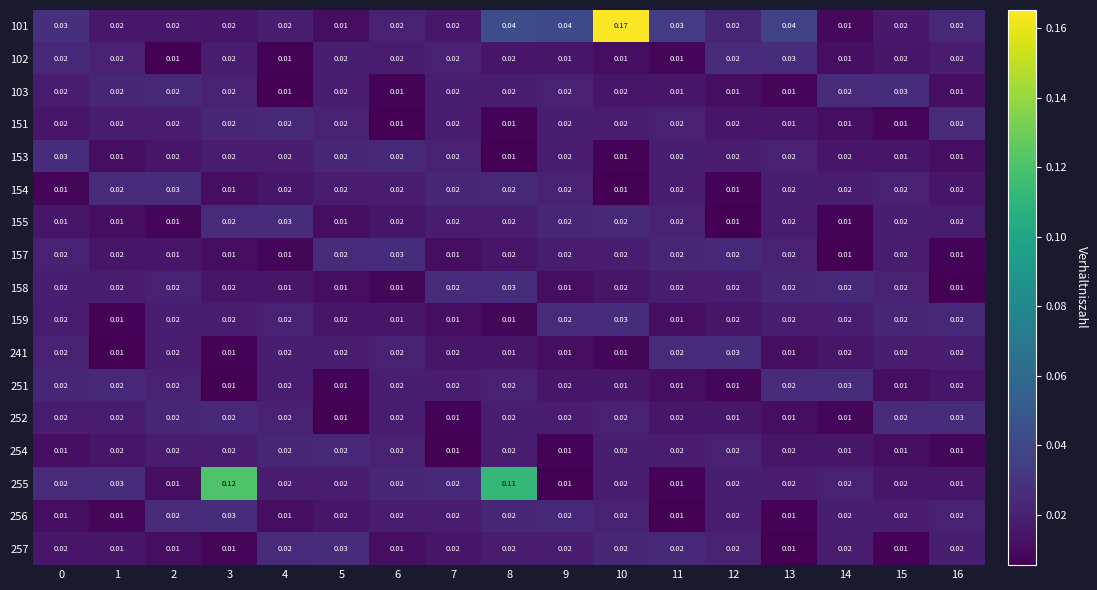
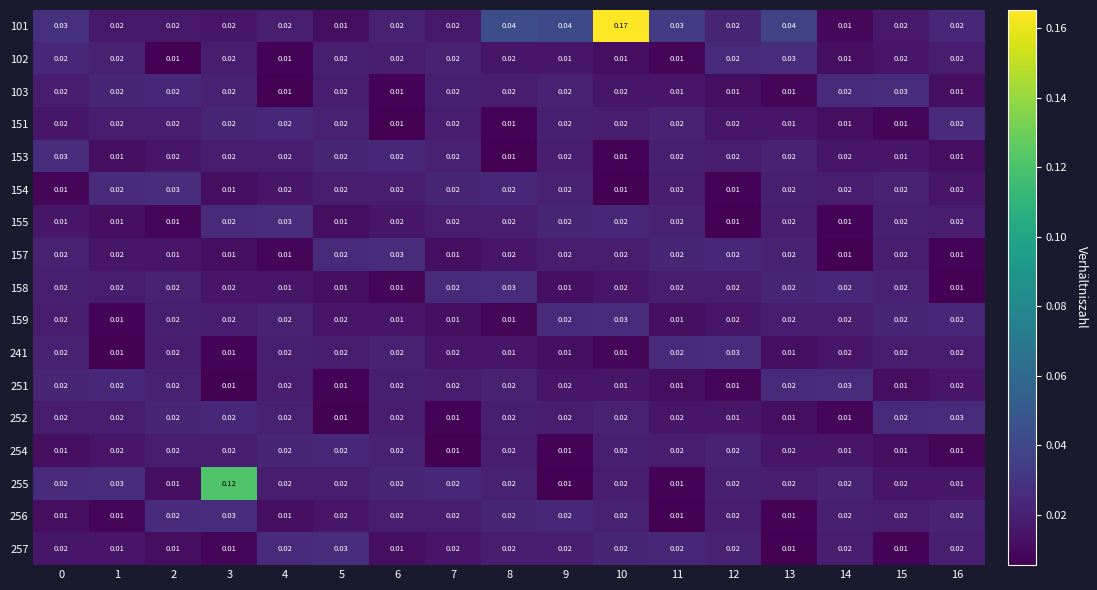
255, 8: 0.11 -> 0.02
